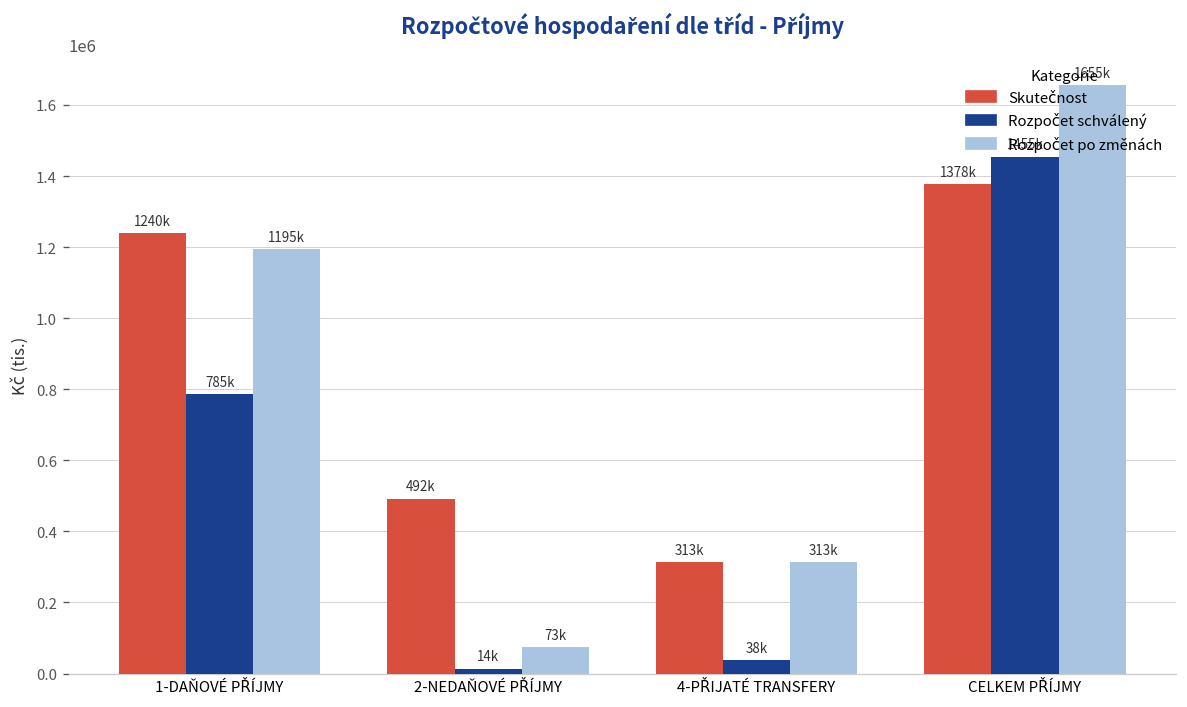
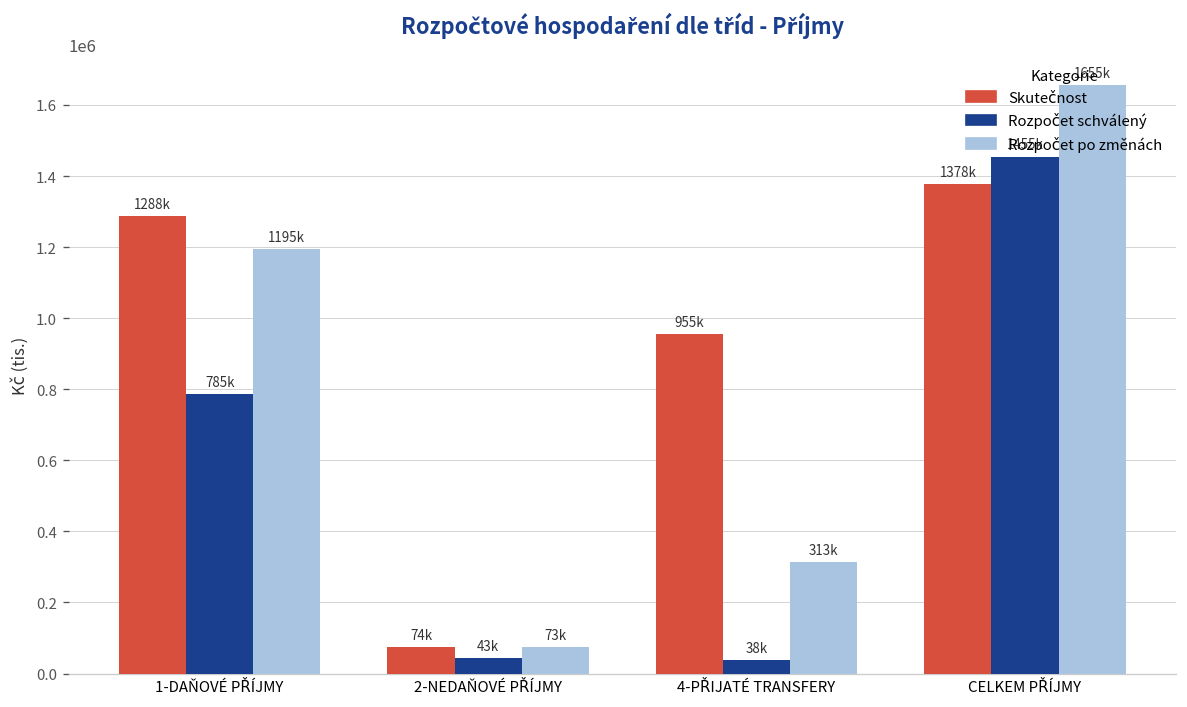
Skutečnost, 1-DAŇOVÉ PŘÍJMY: 1240k -> 1288k
Skutečnost, 2-NEDAŇOVÉ PŘÍJMY: 492k -> 74k
Rozpočet schválený, 2-NEDAŇOVÉ PŘÍJMY: 14k -> 43k
Skutečnost, 4-PŘIJATÉ TRANSFERY: 313k -> 955k
